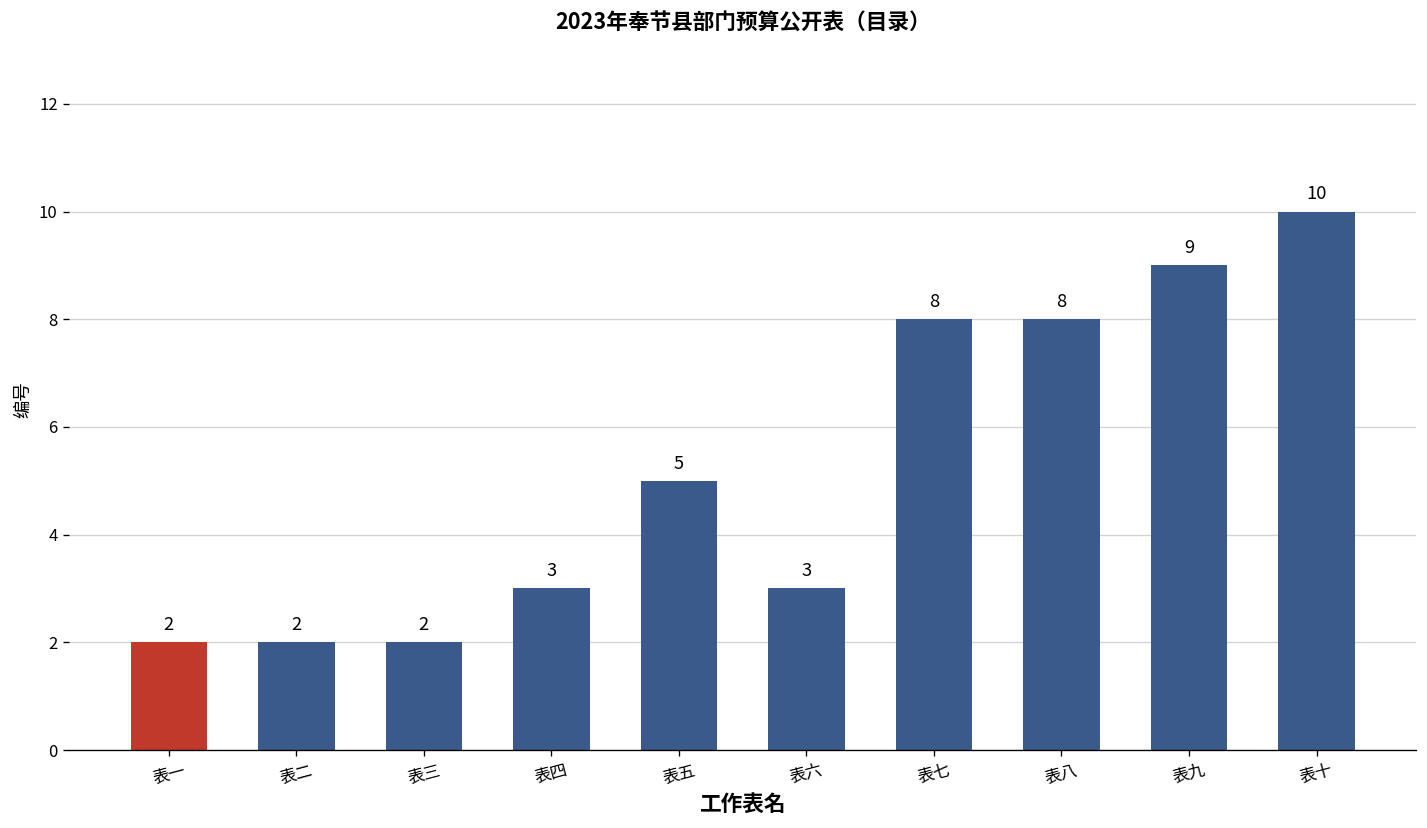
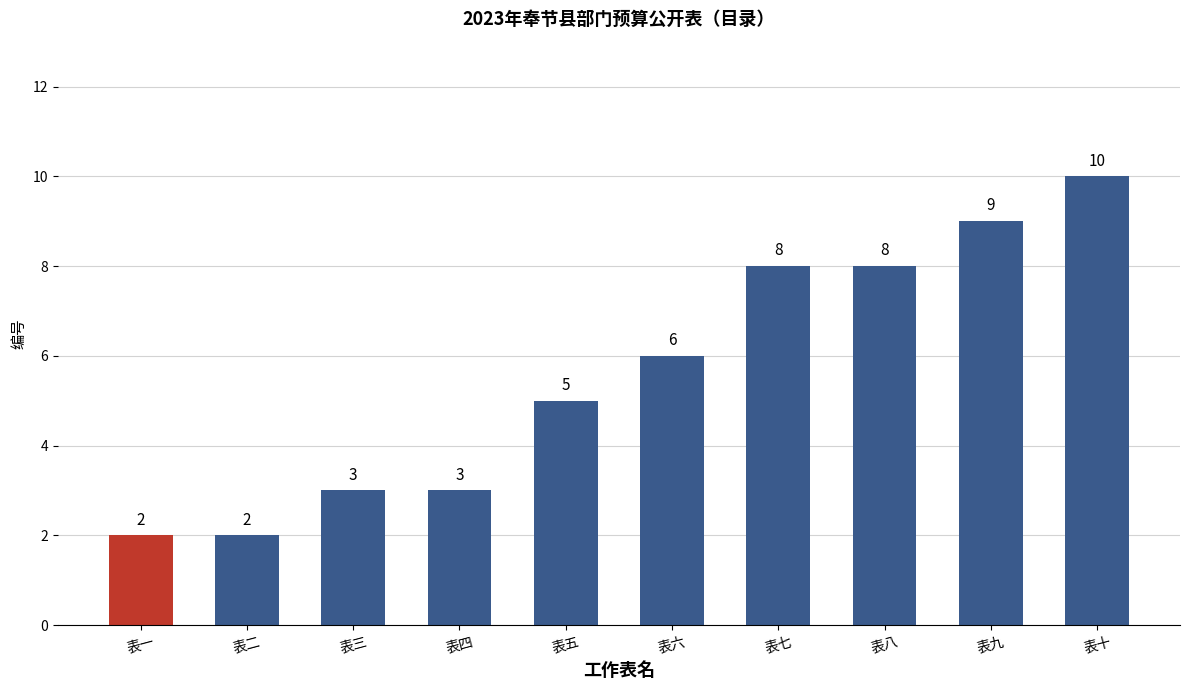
表三: 2 -> 3
表六: 3 -> 6
